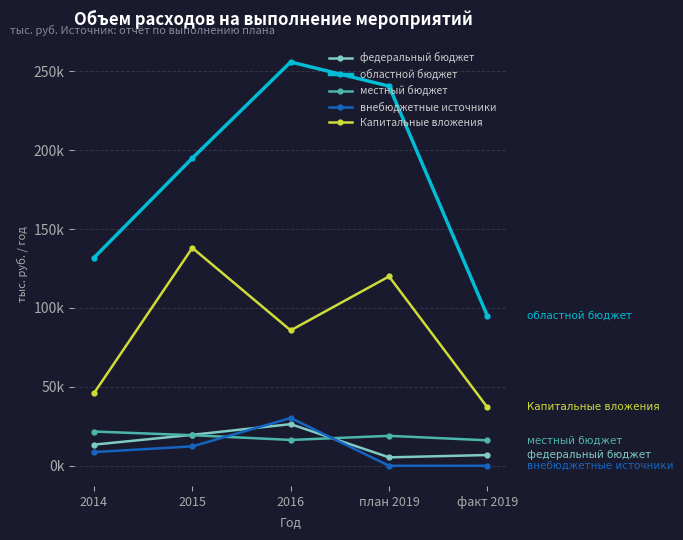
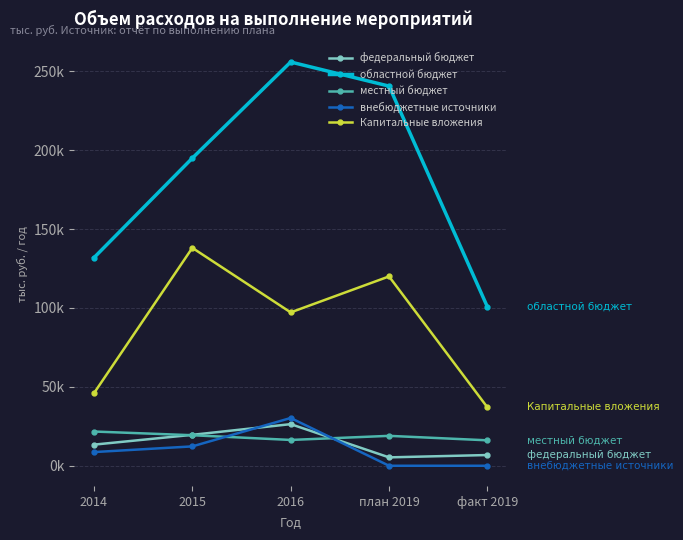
Капитальные вложения, 2016: 86000 -> 97000
областной бюджет, факт 2019: 95000 -> 101000
